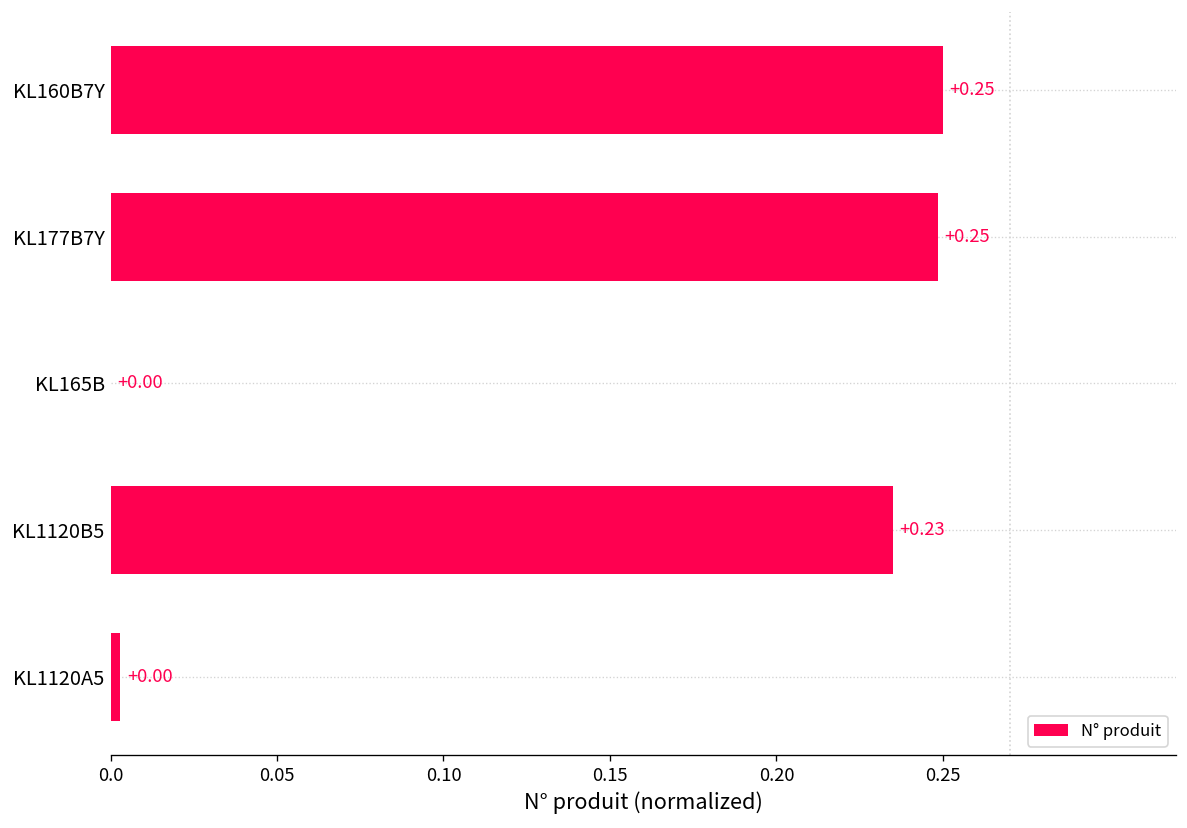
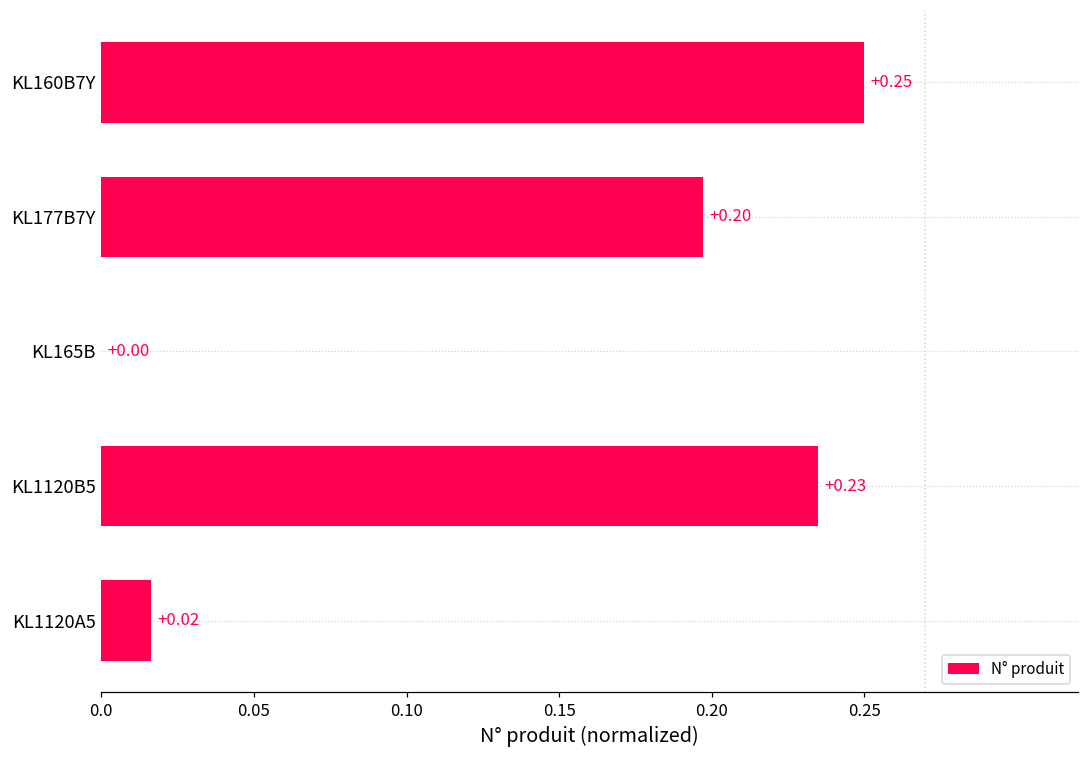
KL177B7Y: +0.25 -> +0.20
KL1120A5: +0.00 -> +0.02
